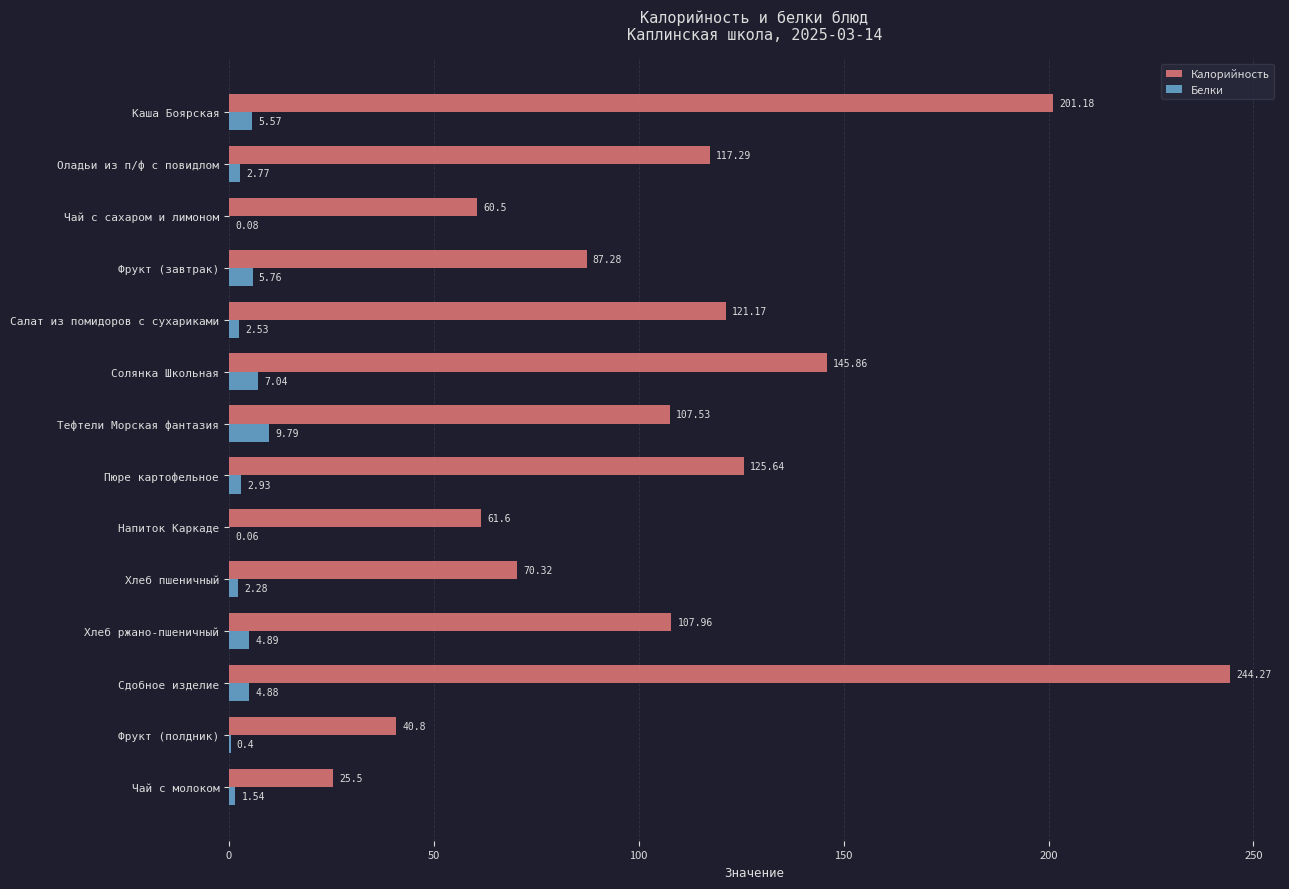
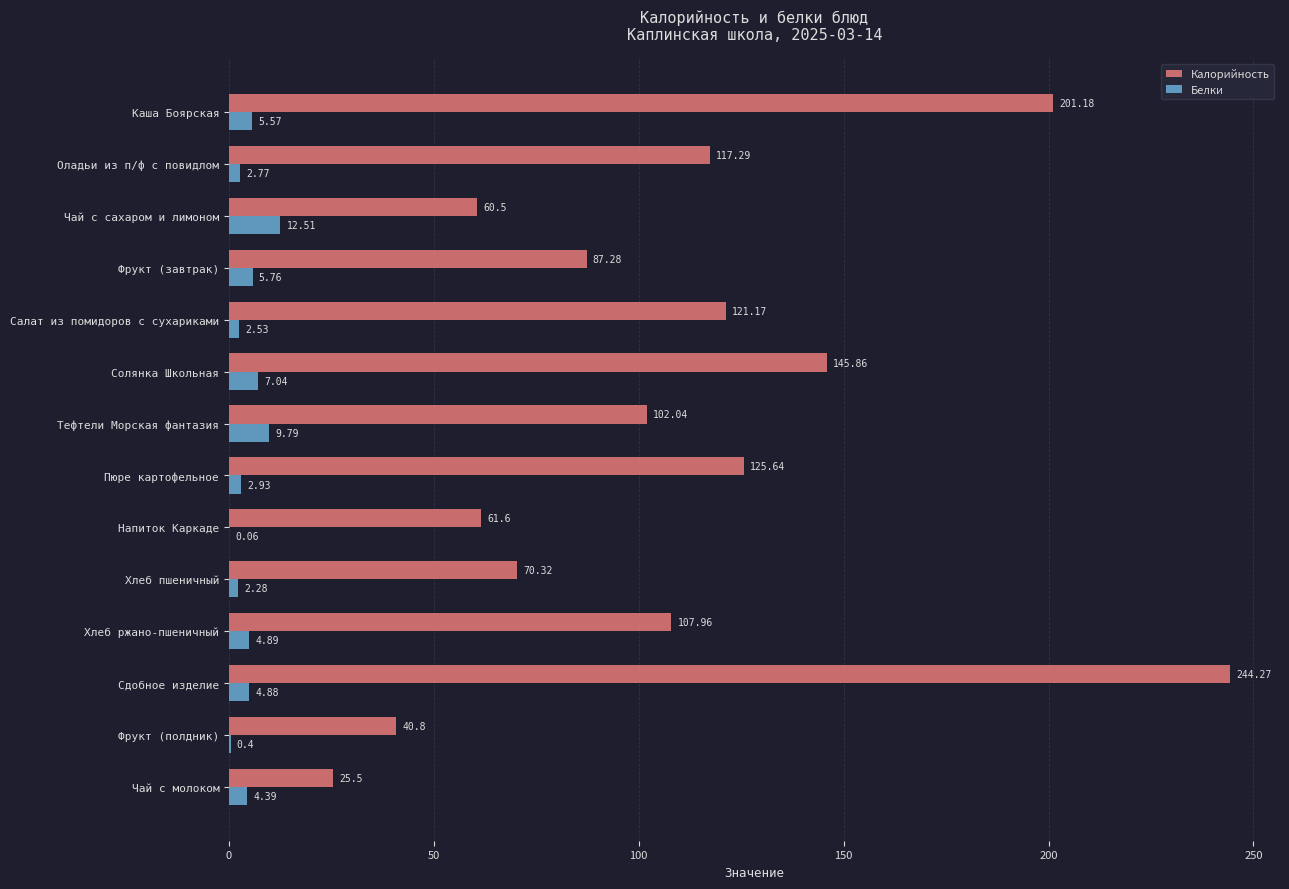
Белки, Чай с сахаром и лимоном: 0.08 -> 12.51
Калорийность, Тефтели Морская фантазия: 107.53 -> 102.04
Белки, Чай с молоком: 1.54 -> 4.39
